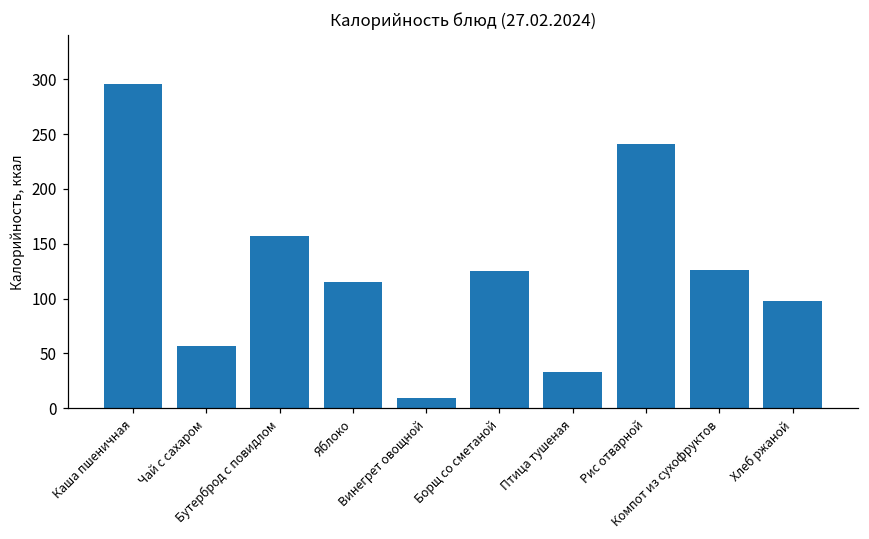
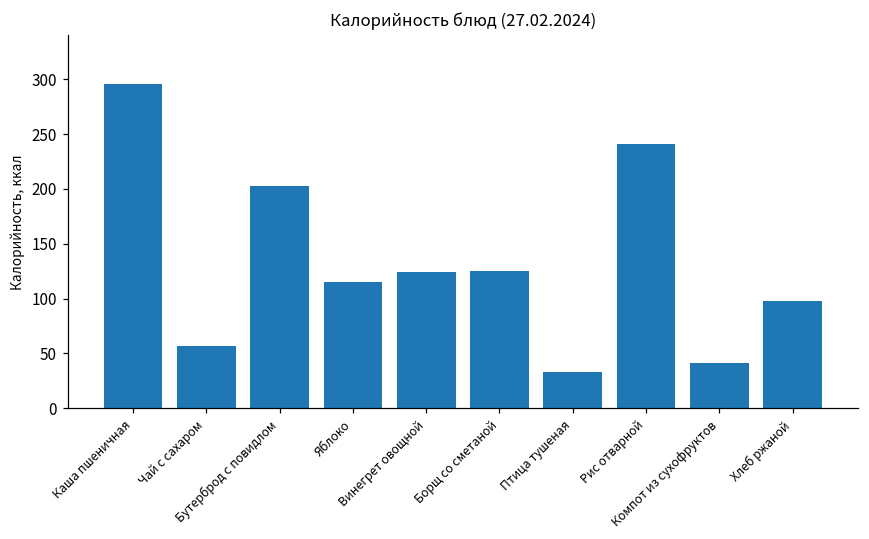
Бутерброд с повидлом: 160 -> 200
Винегрет овощной: 10 -> 120
Компот из сухофруктов: 130 -> 40
